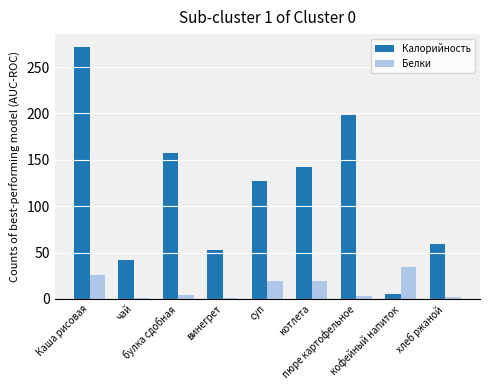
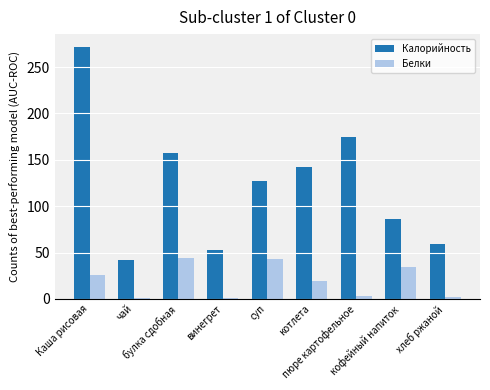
Белки, булка сдобная: 0 -> 40
Белки, суп: 20 -> 40
Калорийность, пюре картофельное: 200 -> 180
Калорийность, кофейный напиток: 0 -> 90
